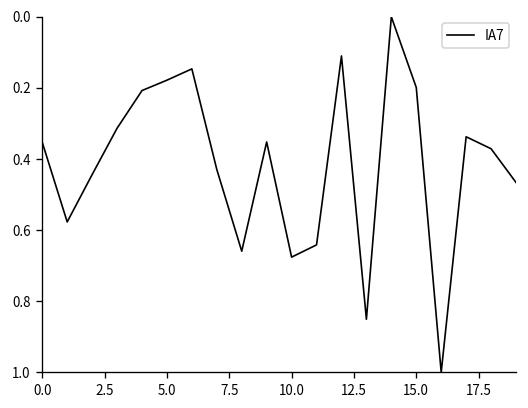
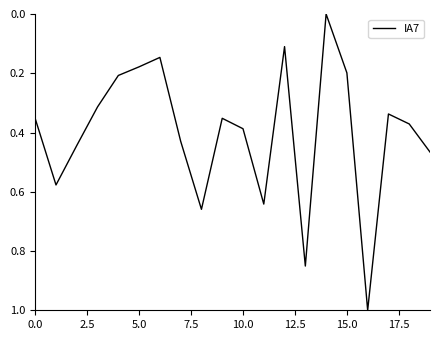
10.0: 0.68 -> 0.39
